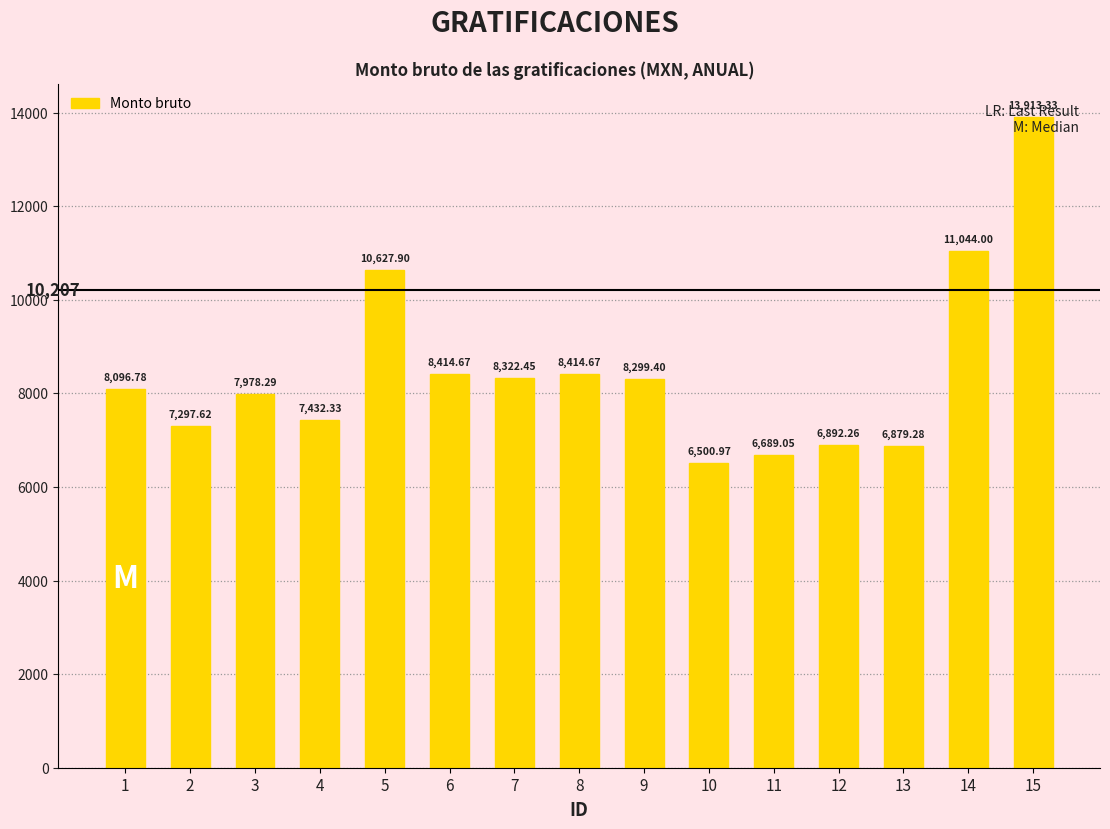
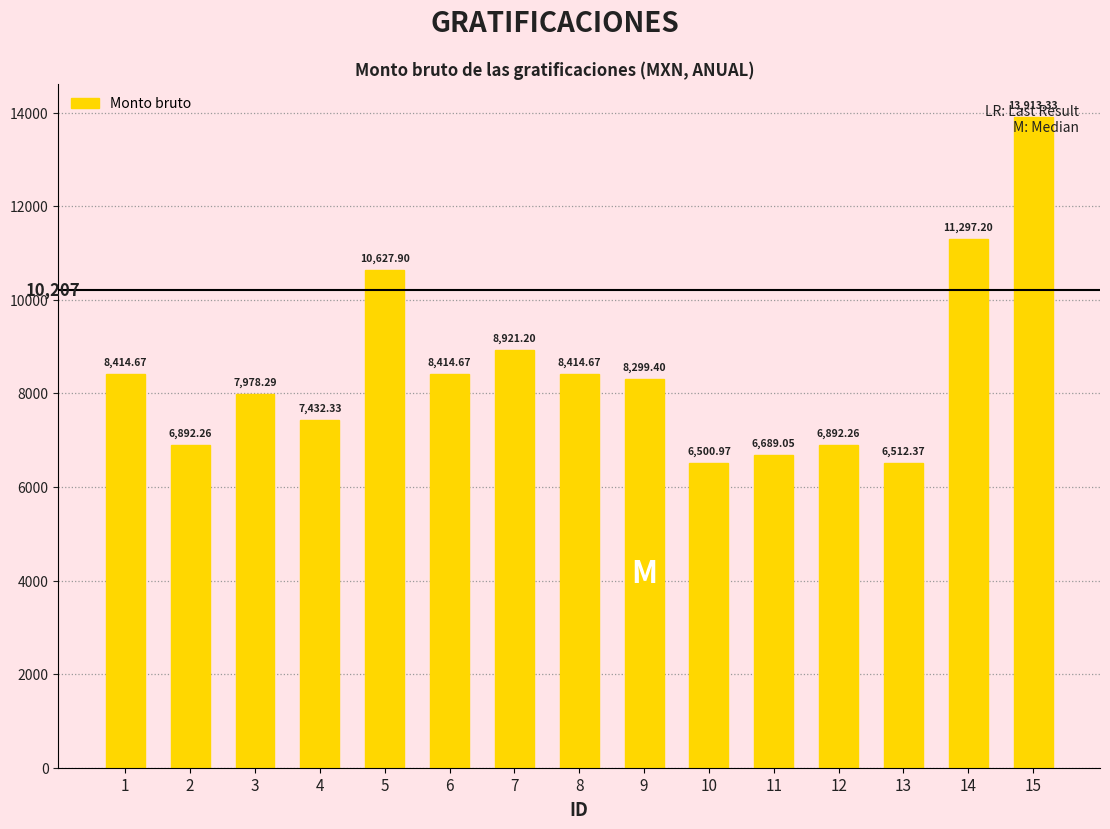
1: 8,096.78 -> 8,414.67
2: 7,297.62 -> 6,892.26
7: 8,322.45 -> 8,921.20
13: 6,879.28 -> 6,512.37
14: 11,044.00 -> 11,297.20
